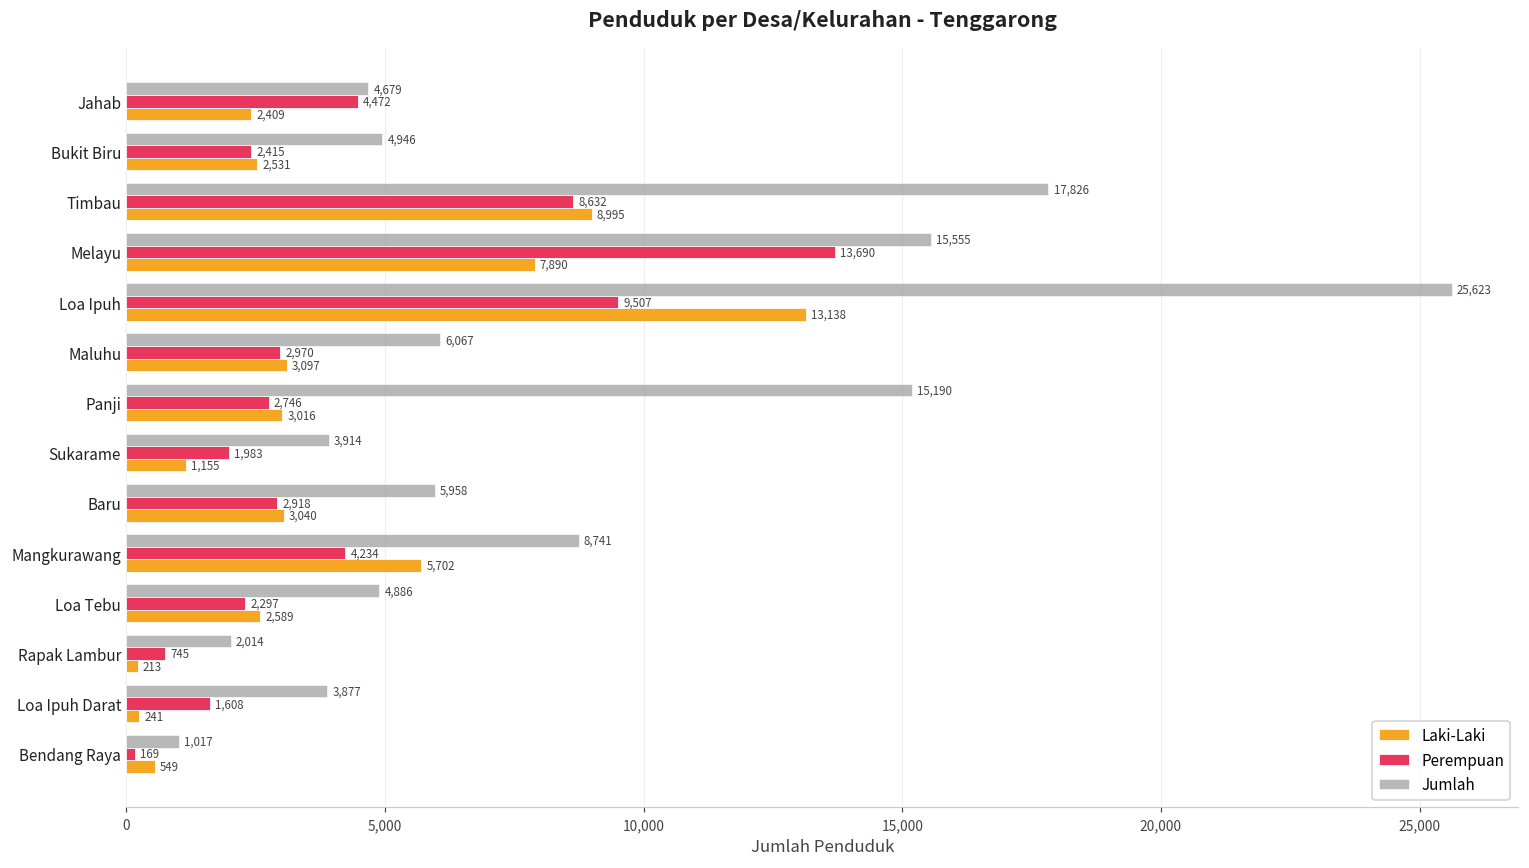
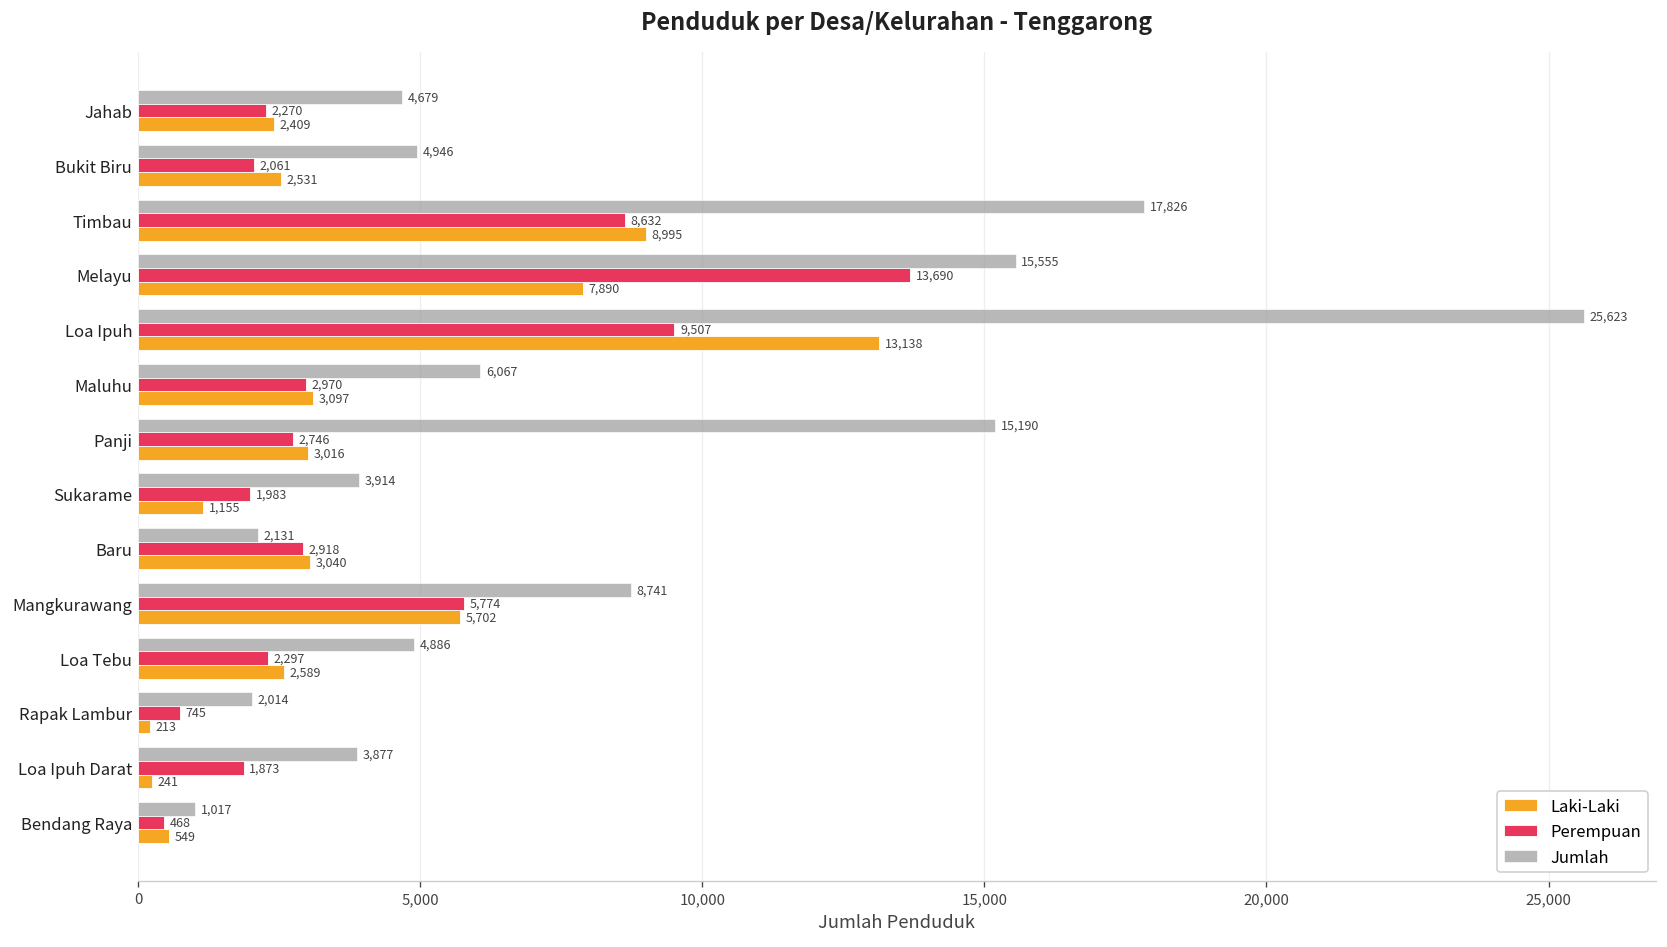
Perempuan, Jahab: 4,472 -> 2,270
Perempuan, Bukit Biru: 2,415 -> 2,061
Jumlah, Baru: 5,958 -> 2,131
Perempuan, Mangkurawang: 4,234 -> 5,774
Perempuan, Loa Ipuh Darat: 1,608 -> 1,873
Perempuan, Bendang Raya: 169 -> 468
